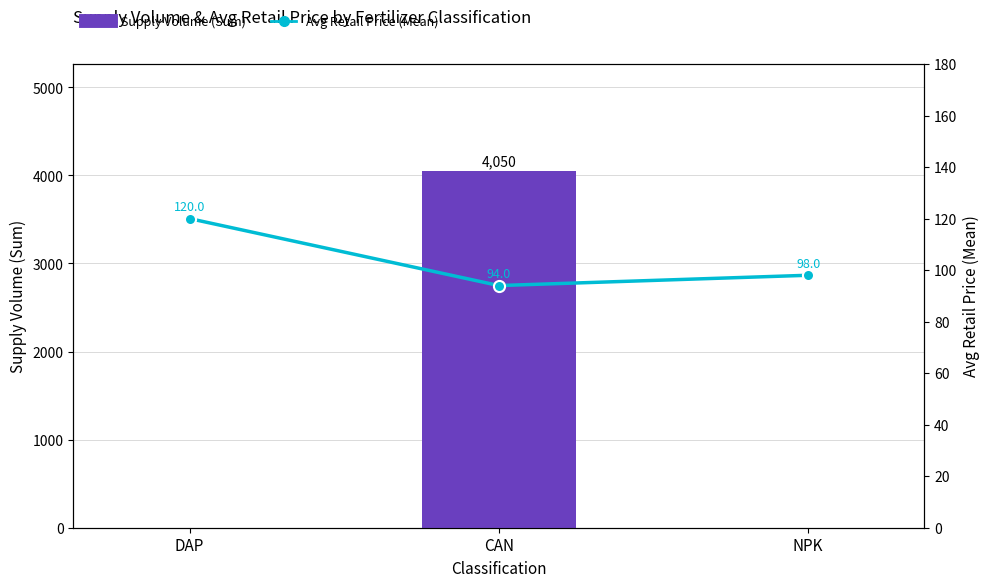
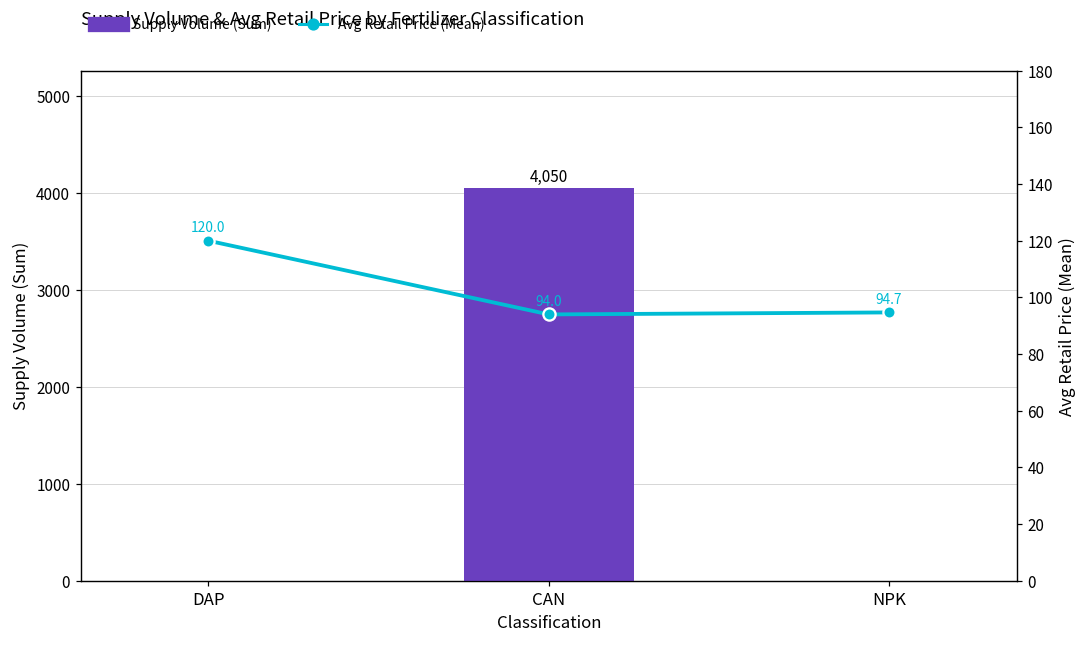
Avg Retail Price (Mean), NPK: 98.0 -> 94.7
